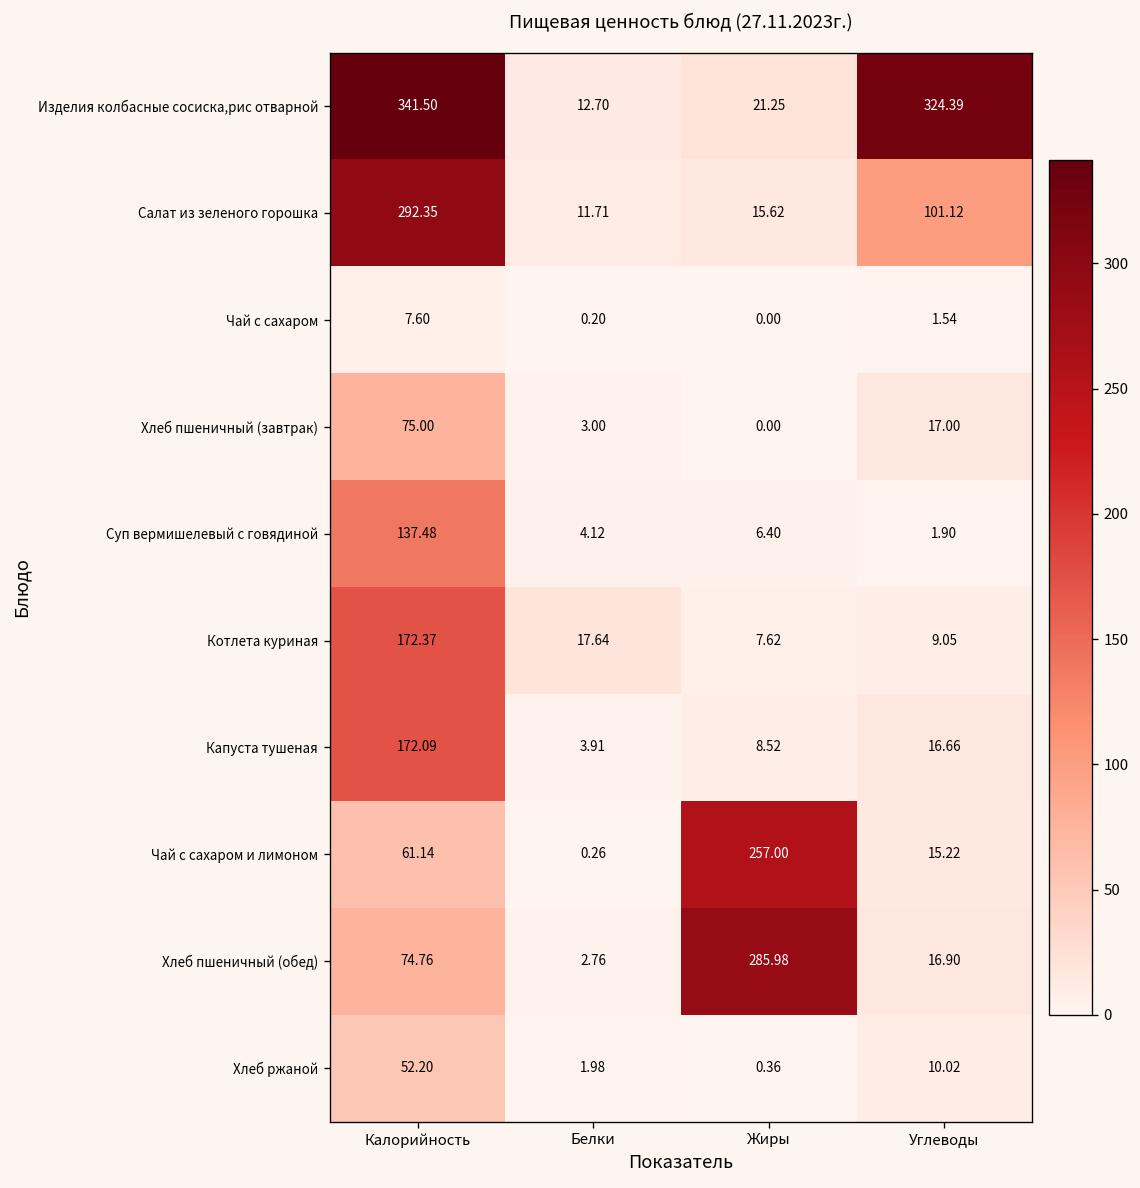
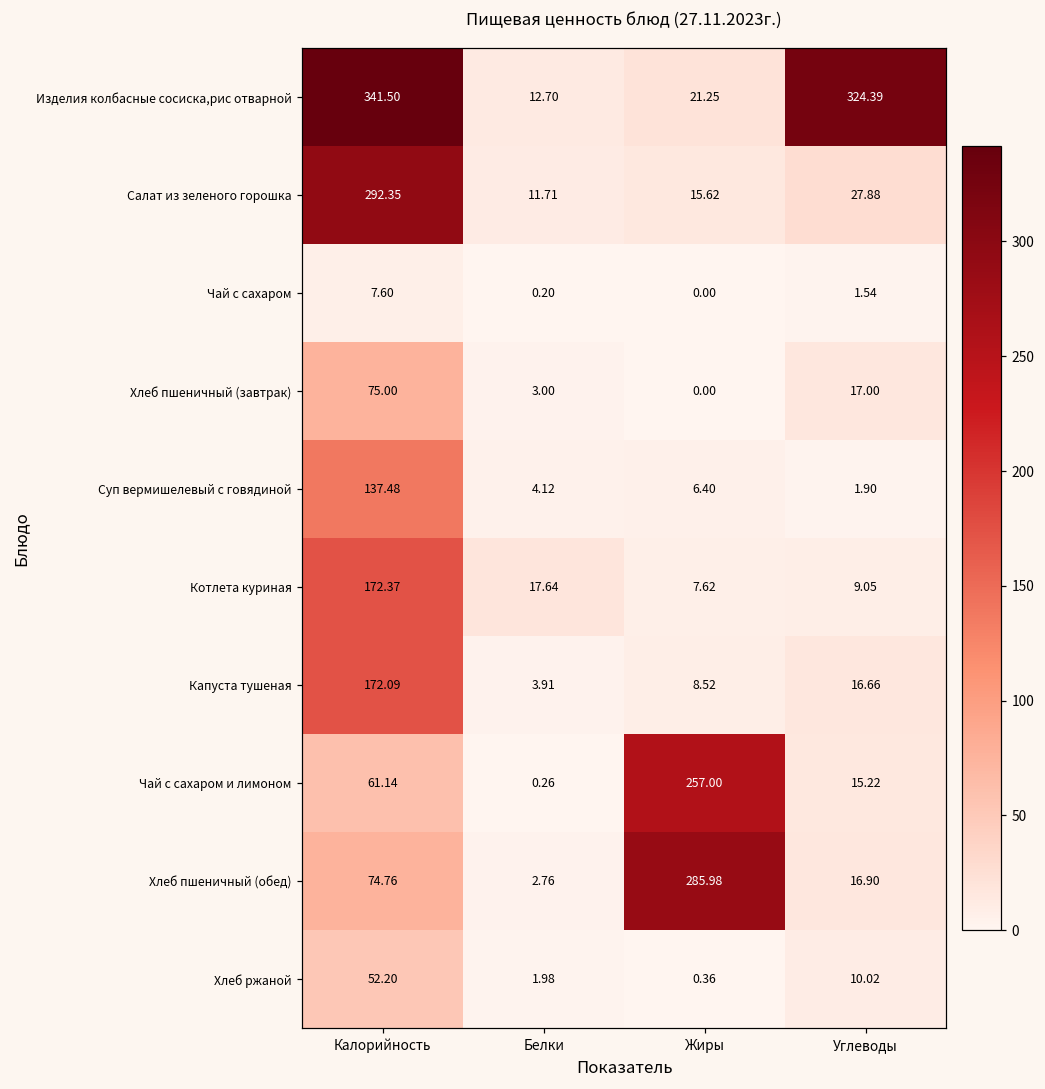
Салат из зеленого горошка, Углеводы: 101.12 -> 27.88
